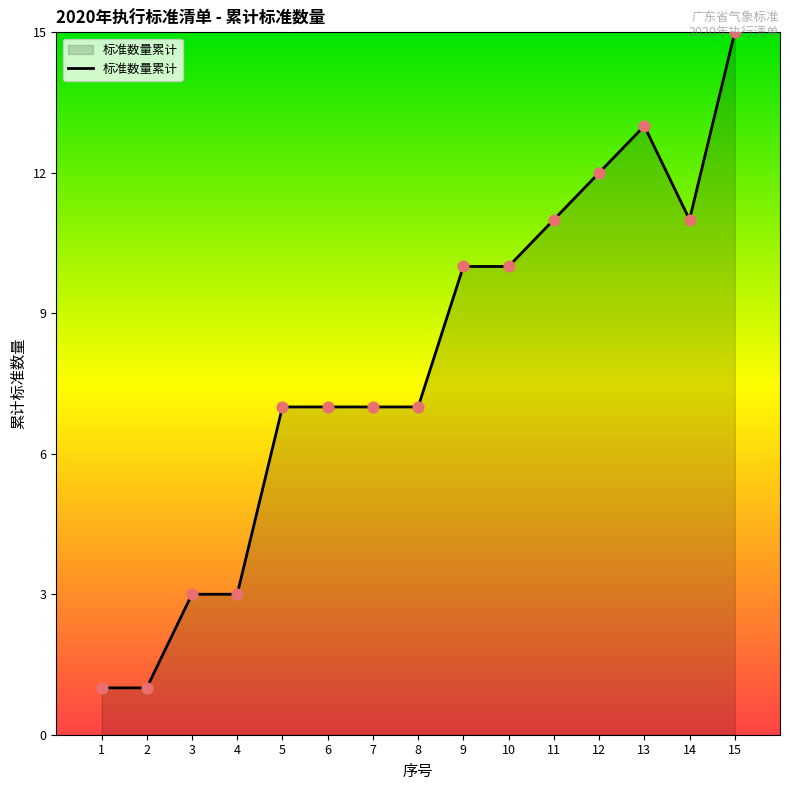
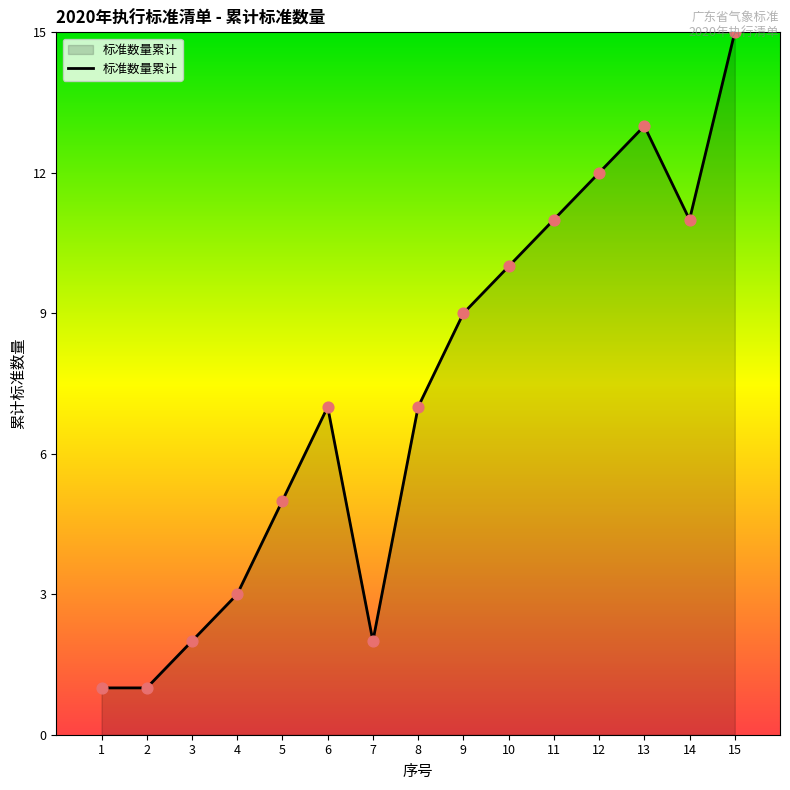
3: 3 -> 2
5: 7 -> 5
7: 7 -> 2
9: 10 -> 9
